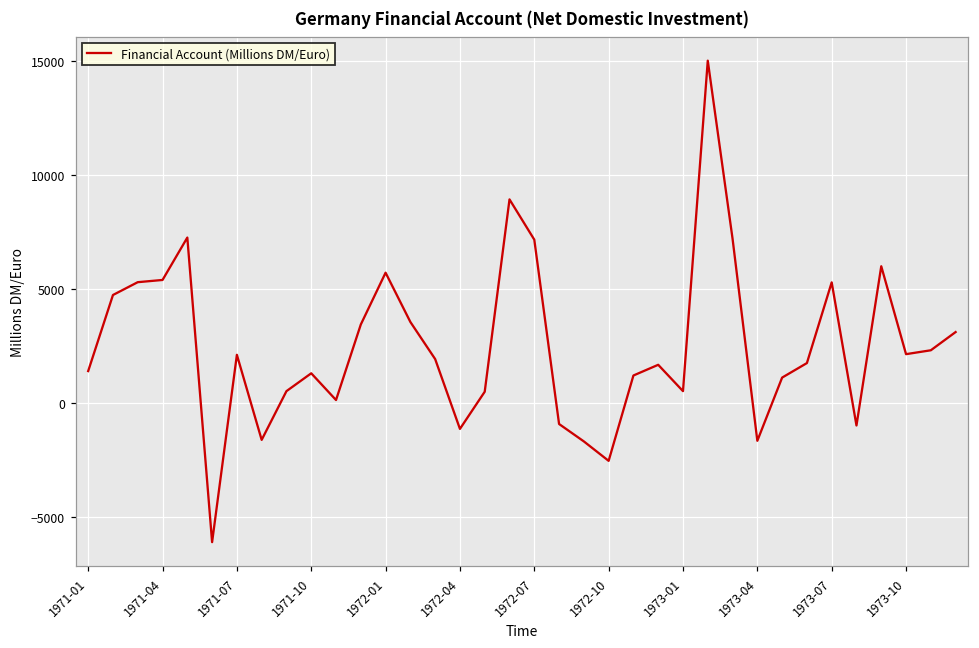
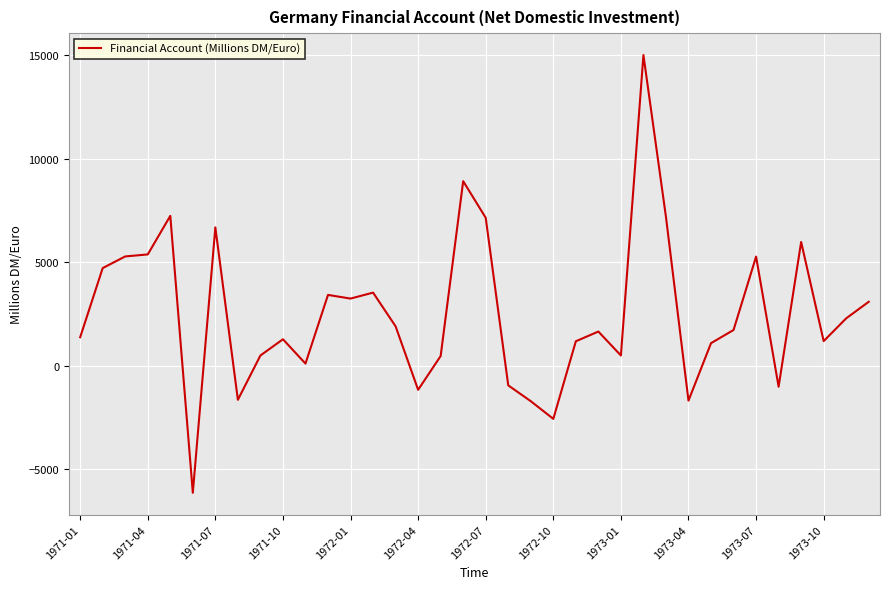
1971-07: 2100 -> 6700
1972-01: 5700 -> 3300
1973-10: 2100 -> 1200
